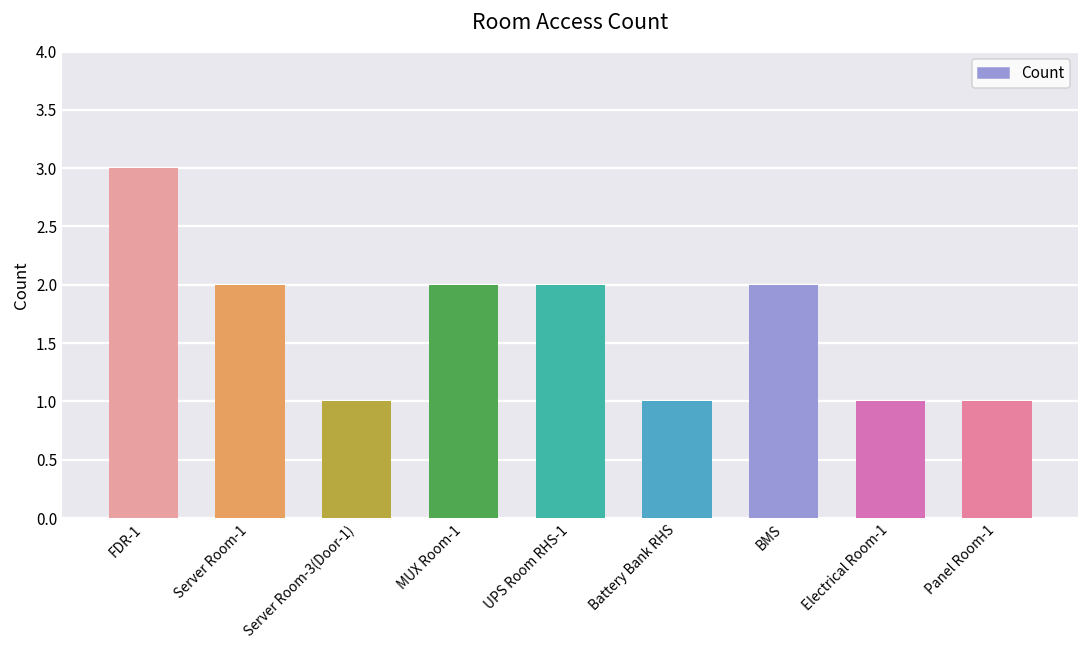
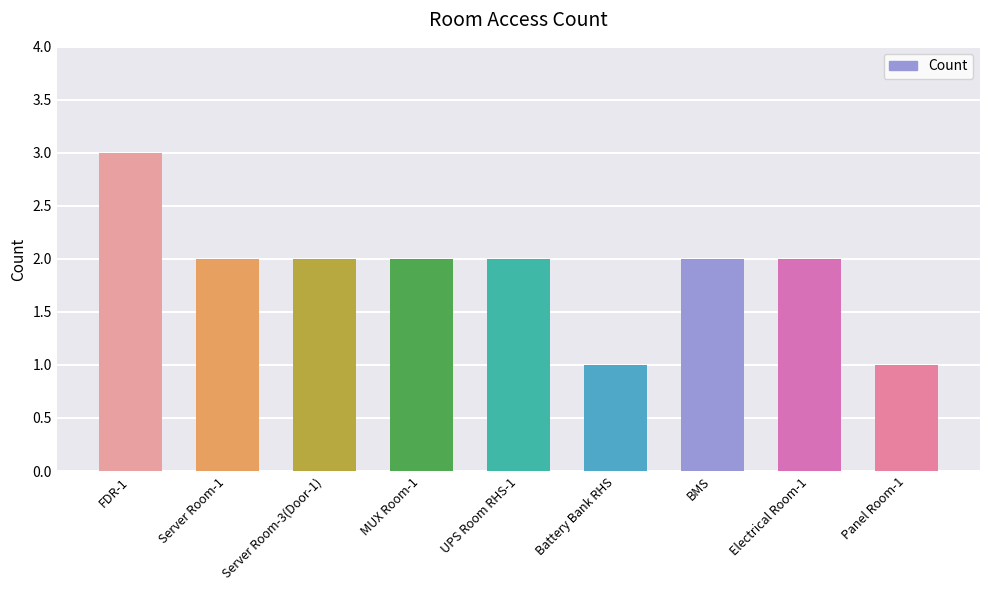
Server Room-3(Door-1): 1 -> 2
Electrical Room-1: 1 -> 2
